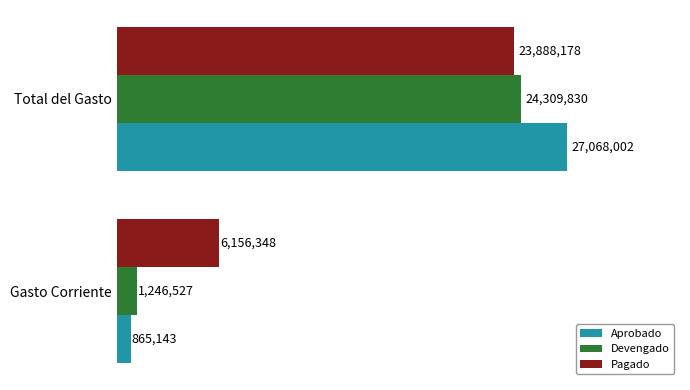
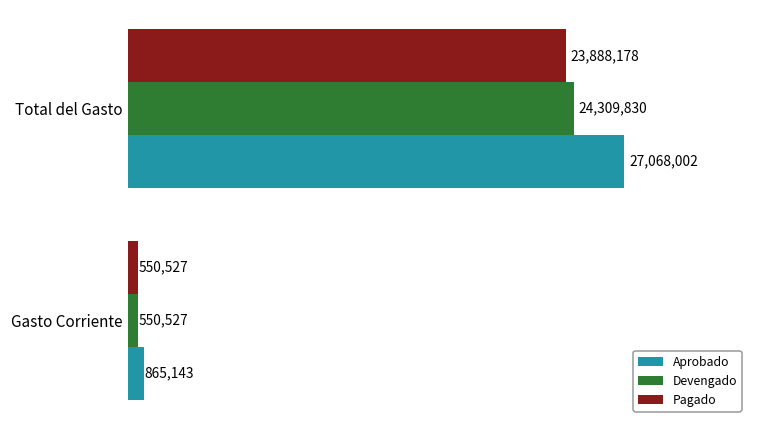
Pagado, Gasto Corriente: 6,156,348 -> 550,527
Devengado, Gasto Corriente: 1,246,527 -> 550,527
